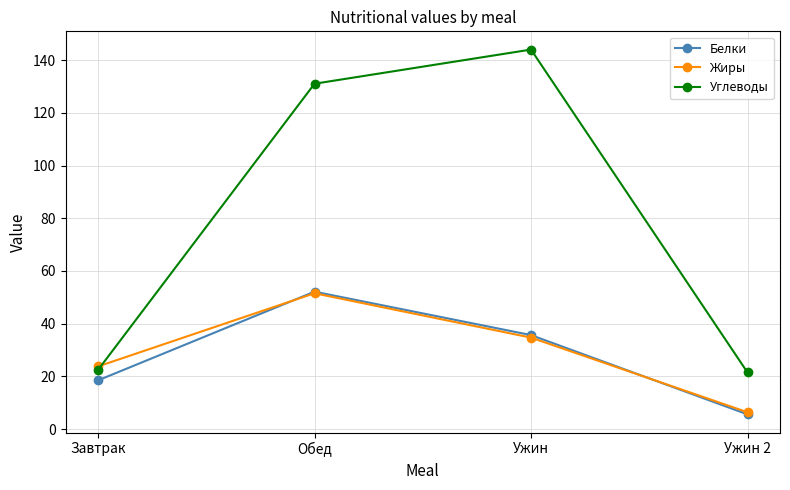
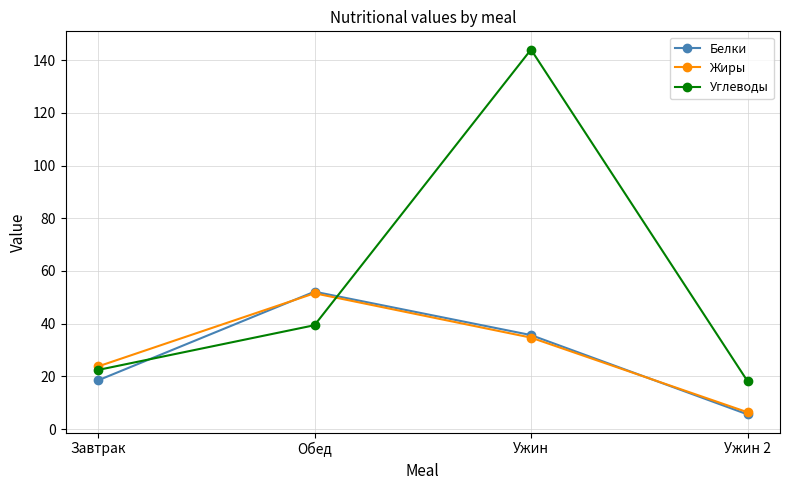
Углеводы, Обед: 131 -> 39
Углеводы, Ужин 2: 22 -> 18
